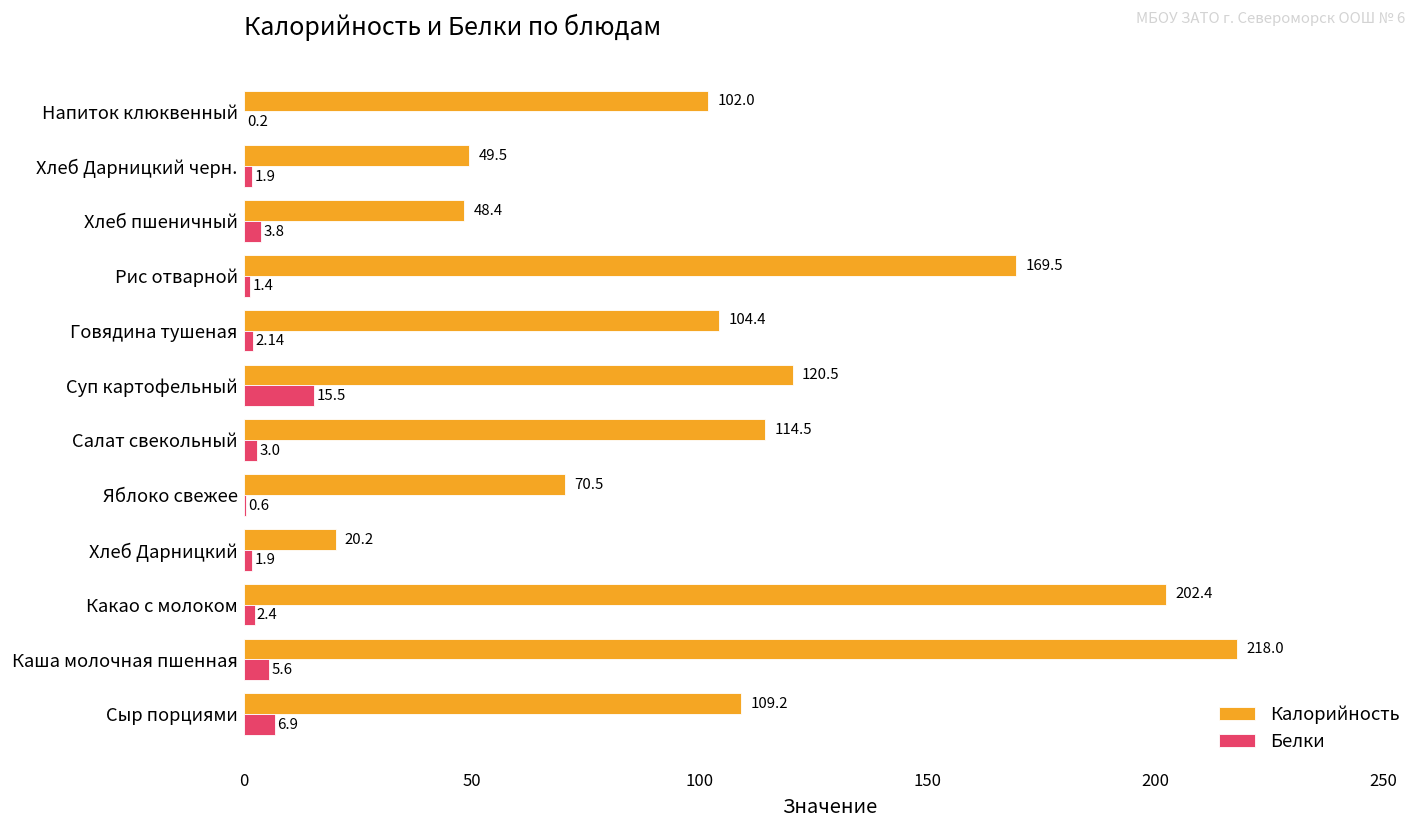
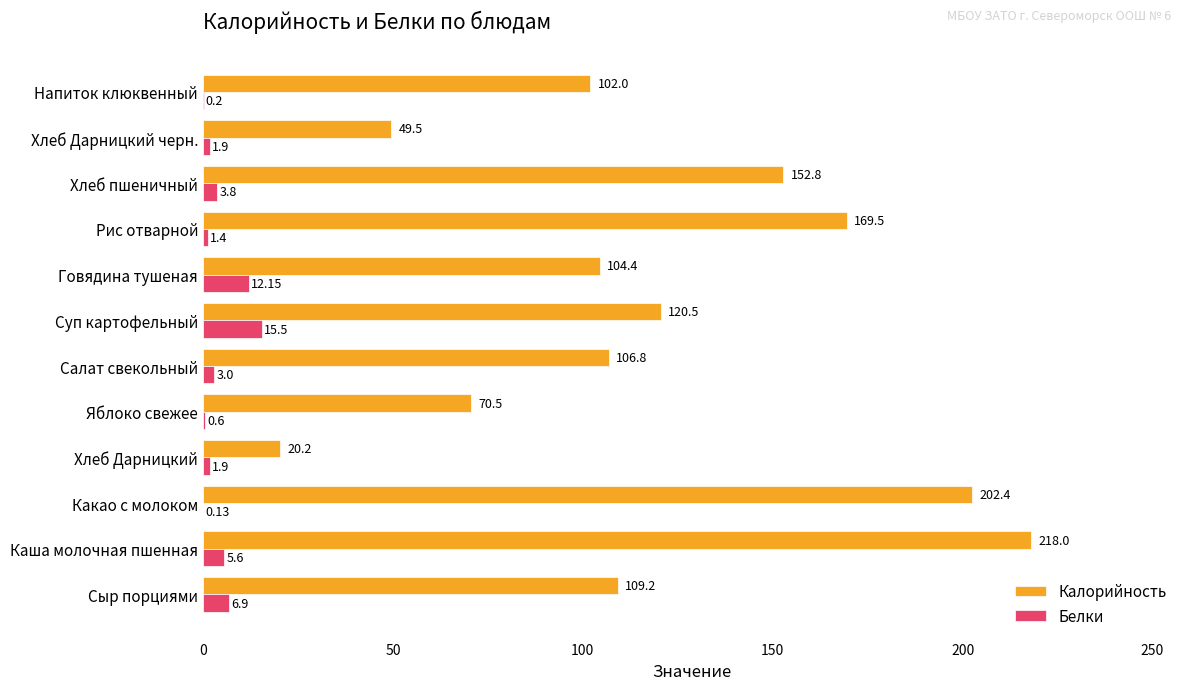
Калорийность, Хлеб пшеничный: 48.4 -> 152.8
Белки, Говядина тушеная: 2.14 -> 12.15
Калорийность, Салат свекольный: 114.5 -> 106.8
Белки, Какао с молоком: 2.4 -> 0.13
